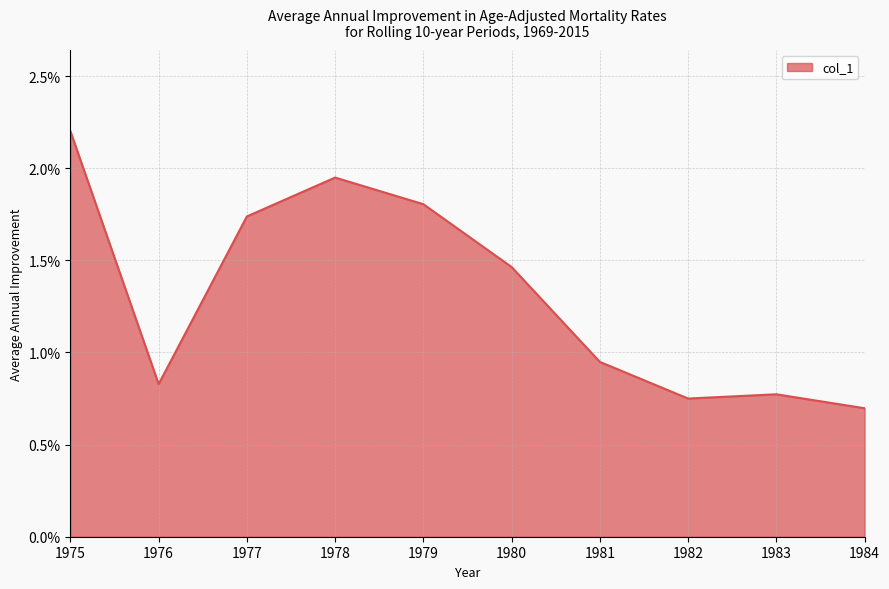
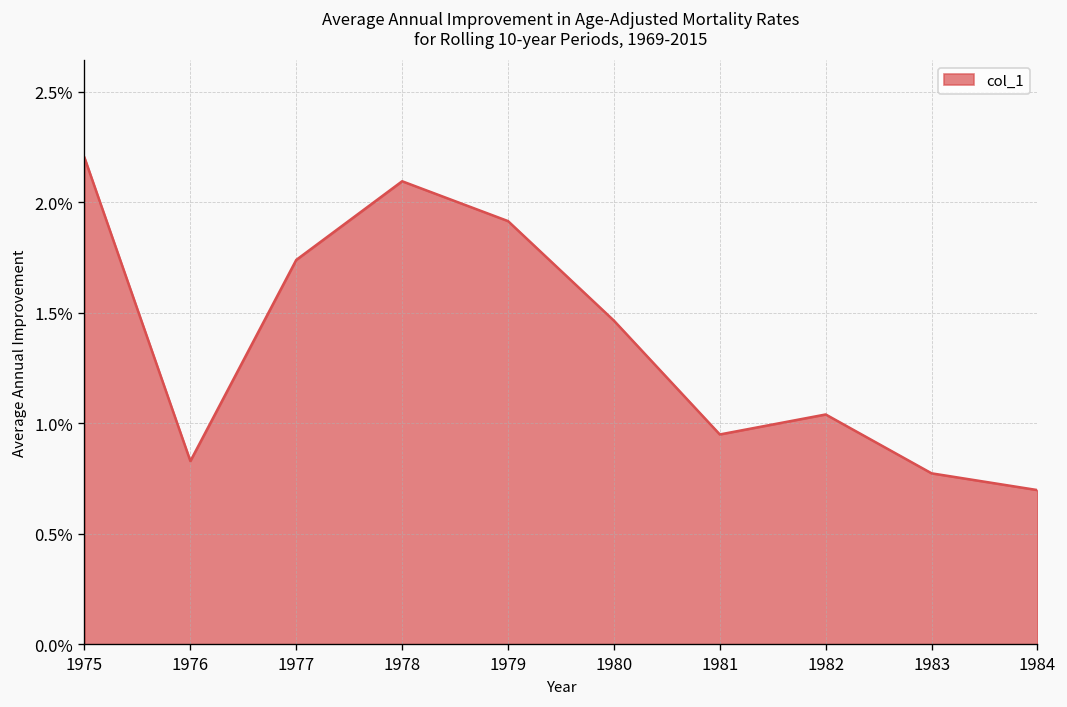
1978: 1.95% -> 2.09%
1979: 1.80% -> 1.91%
1982: 0.75% -> 1.04%
